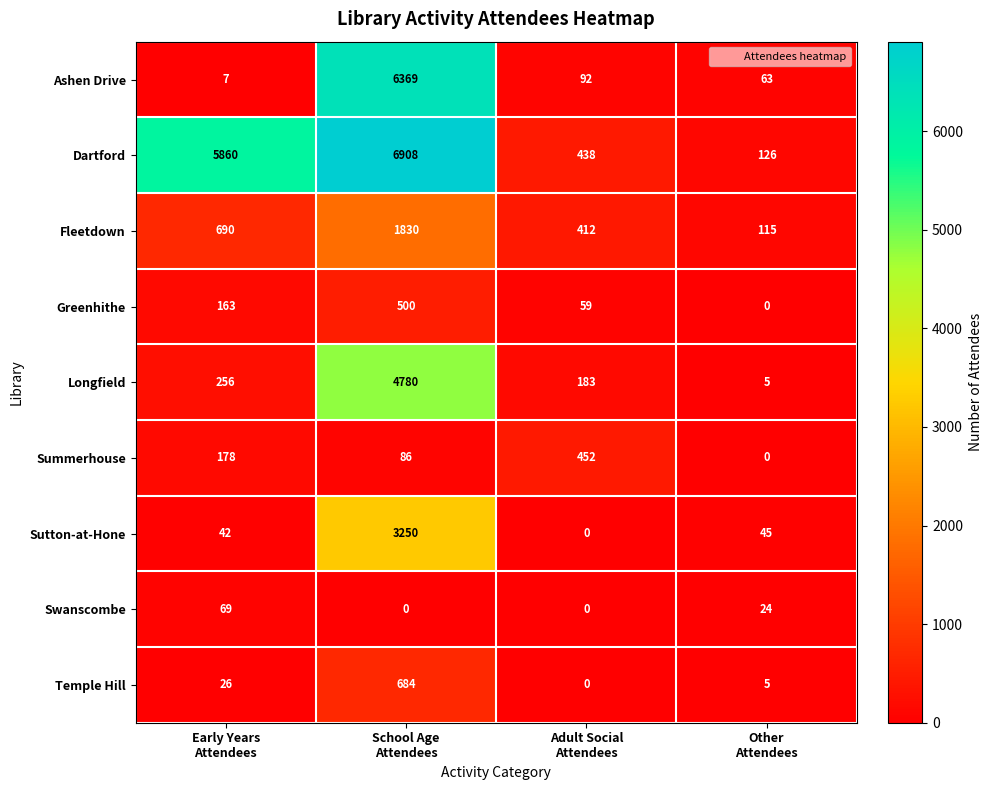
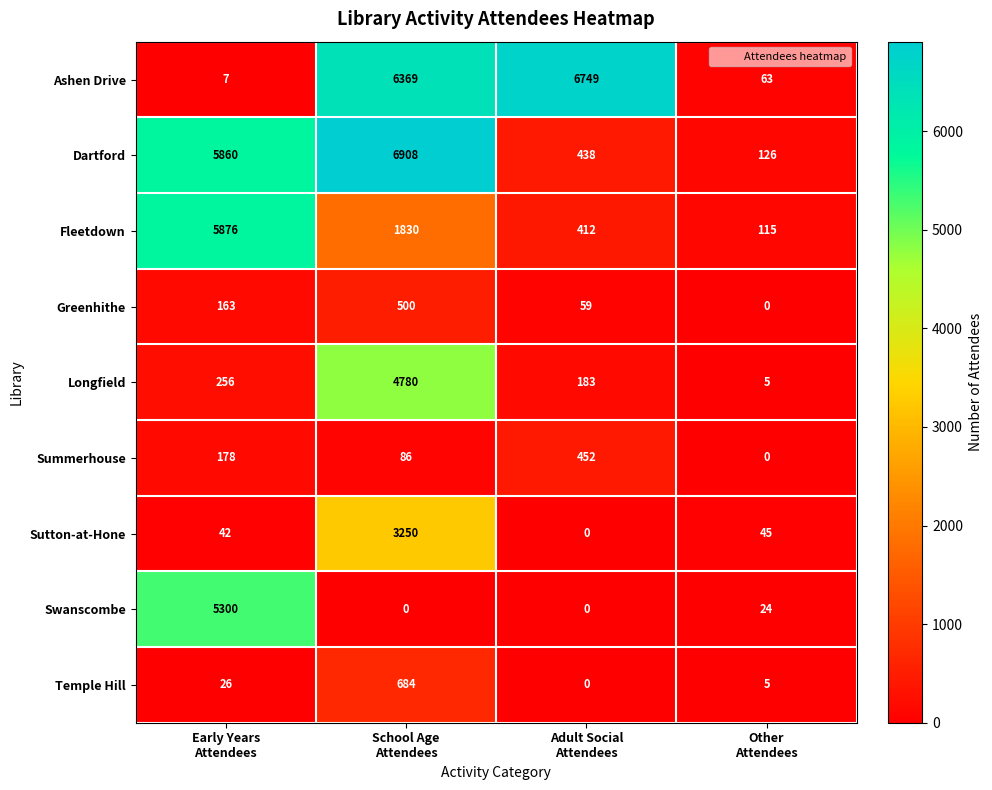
Ashen Drive, Adult Social Attendees: 92 -> 6749
Fleetdown, Early Years Attendees: 690 -> 5876
Swanscombe, Early Years Attendees: 69 -> 5300
